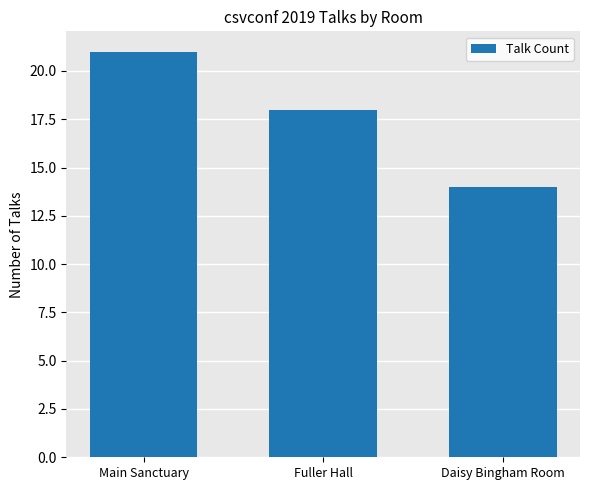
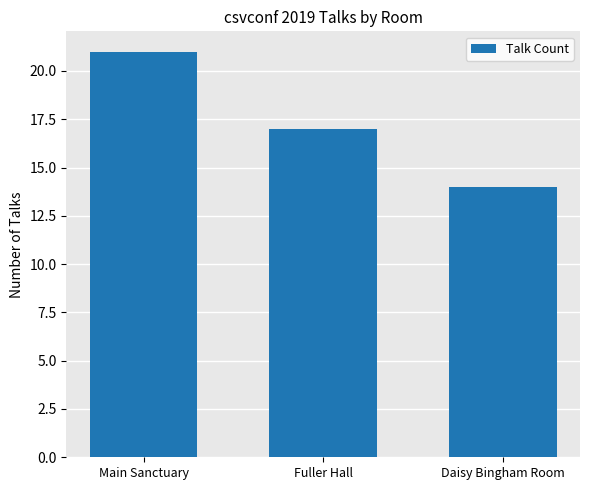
Fuller Hall: 18 -> 17
